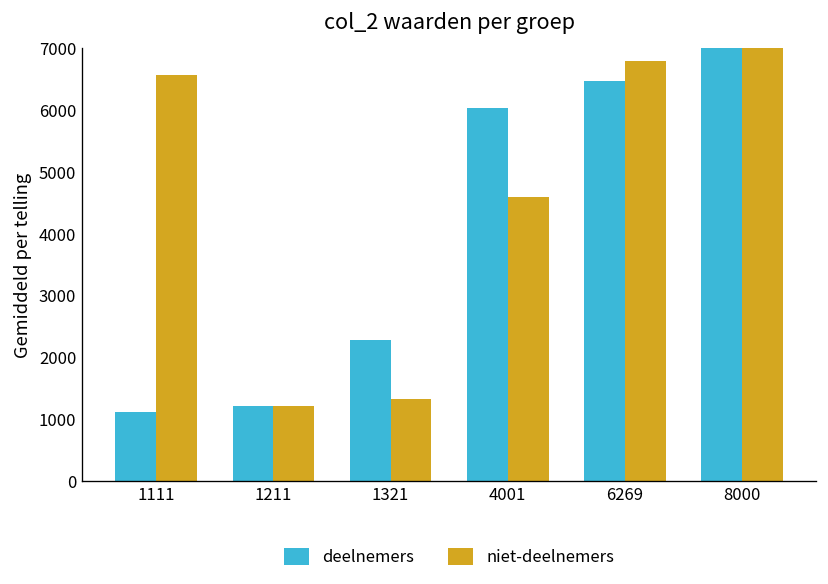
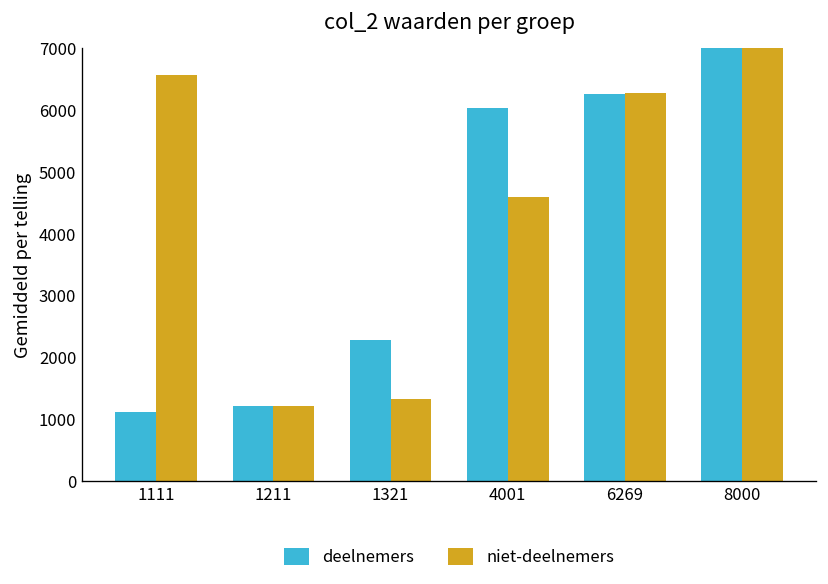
deelnemers, 6269: 6500 -> 6300
niet-deelnemers, 6269: 6800 -> 6300
